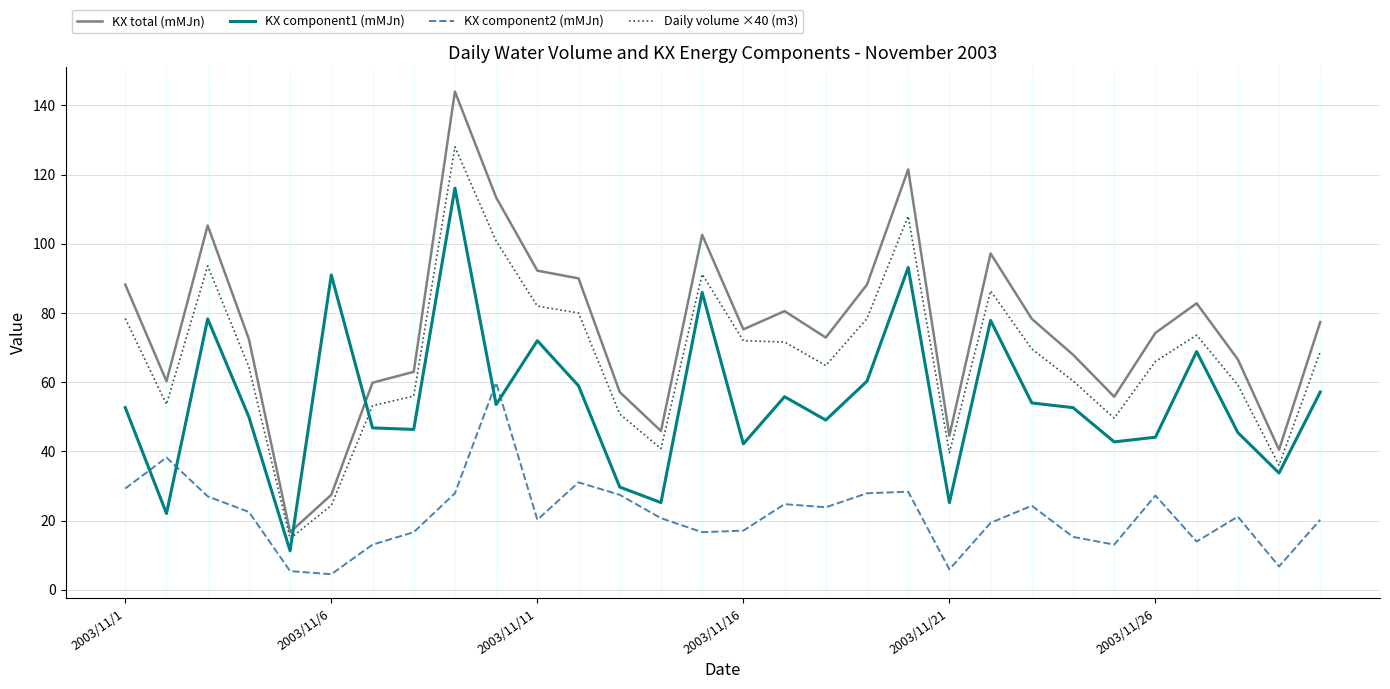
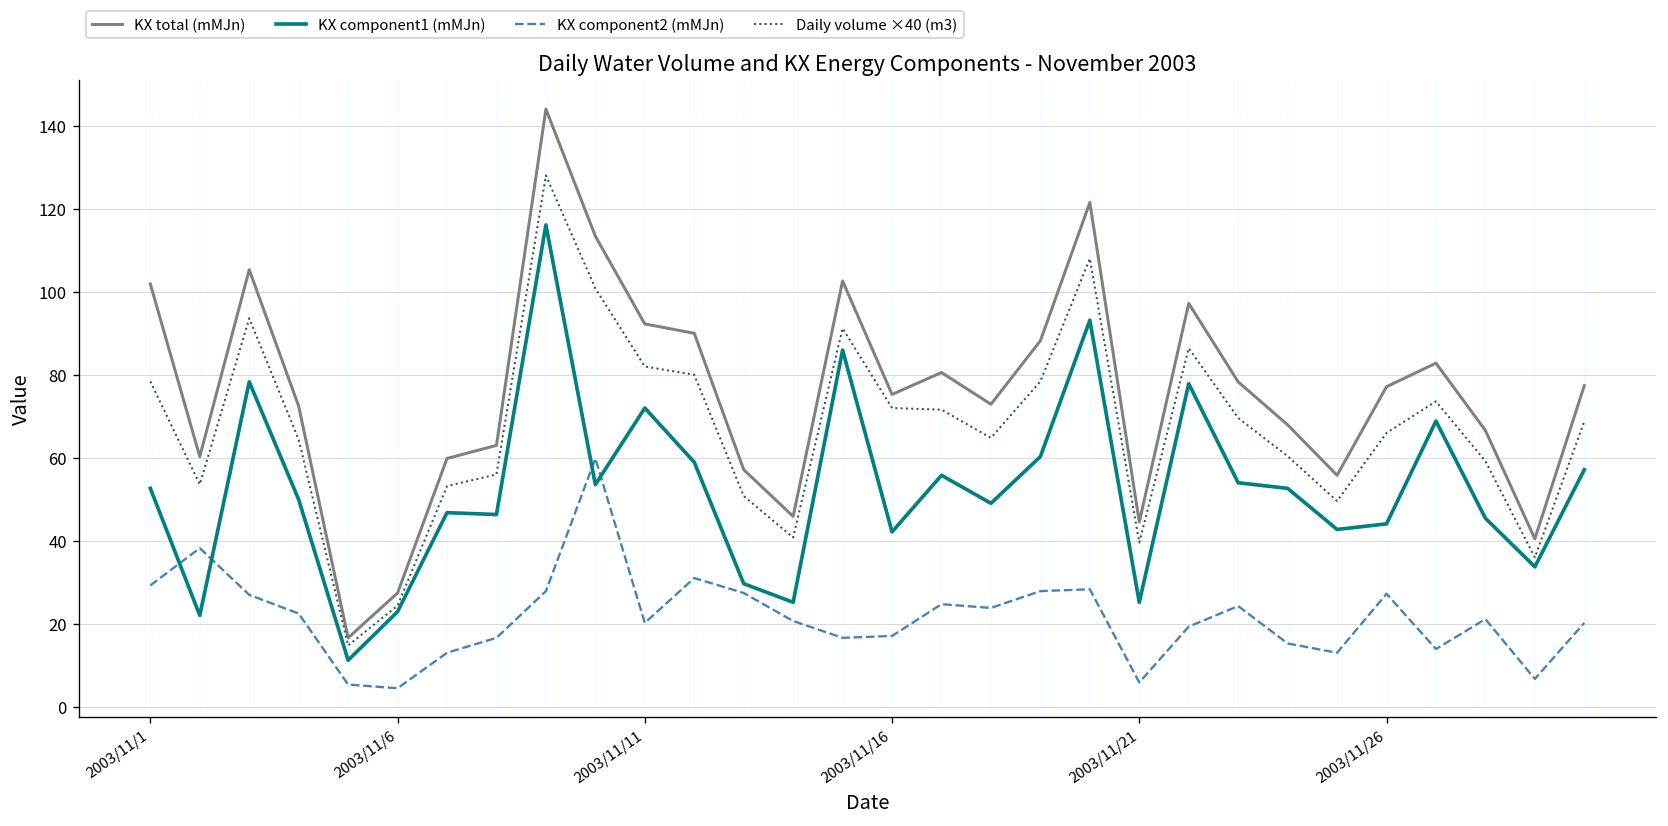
KX total (mMJn), 2003/11/1: 88 -> 102
KX component1 (mMJn), 2003/11/6: 91 -> 23
KX total (mMJn), 2003/11/26: 74 -> 77
